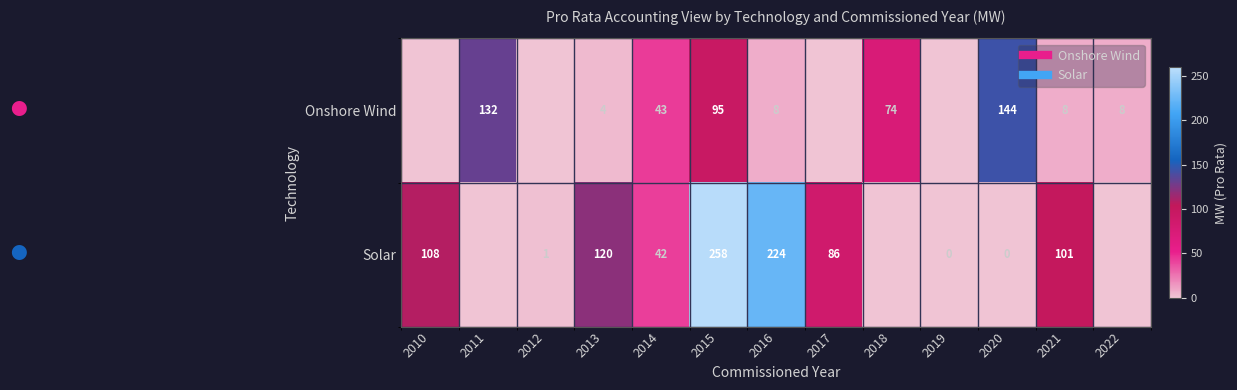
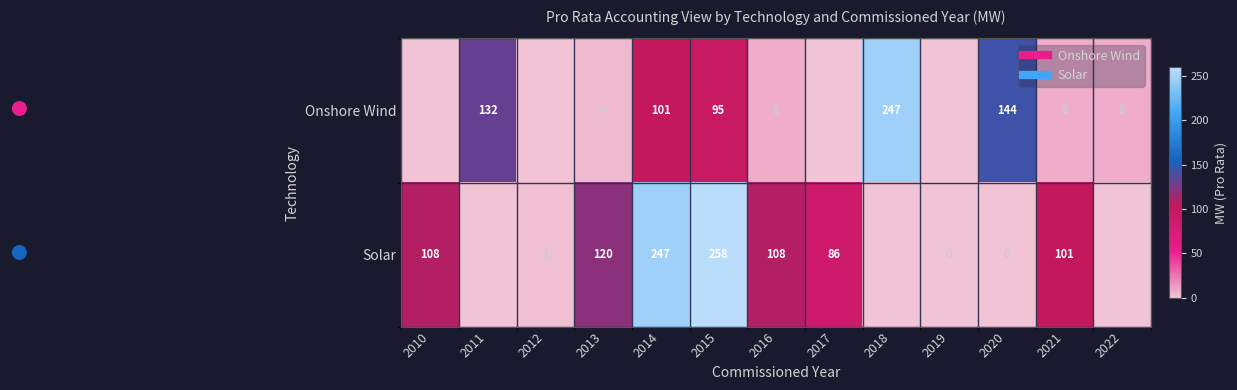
Onshore Wind, 2014: 43 -> 101
Onshore Wind, 2018: 74 -> 247
Solar, 2014: 42 -> 247
Solar, 2016: 224 -> 108
